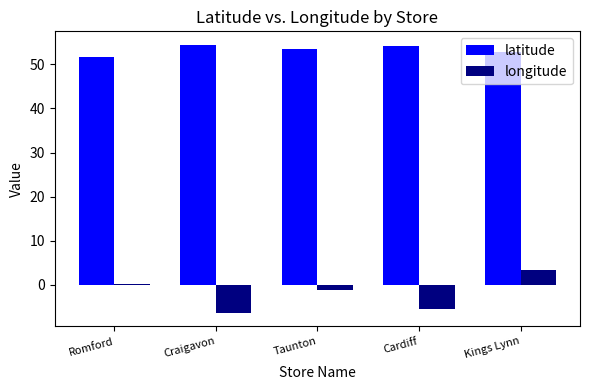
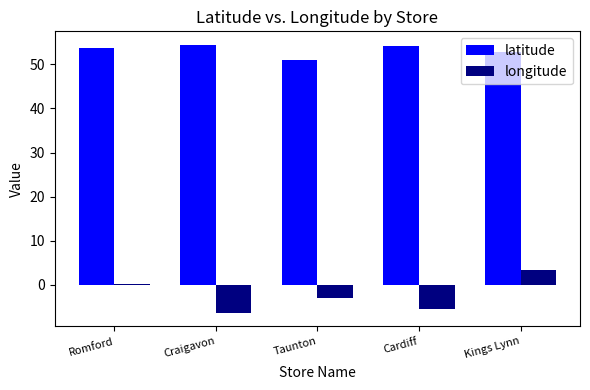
latitude, Romford: 52 -> 54
latitude, Taunton: 53 -> 51
longitude, Taunton: -1 -> -3
